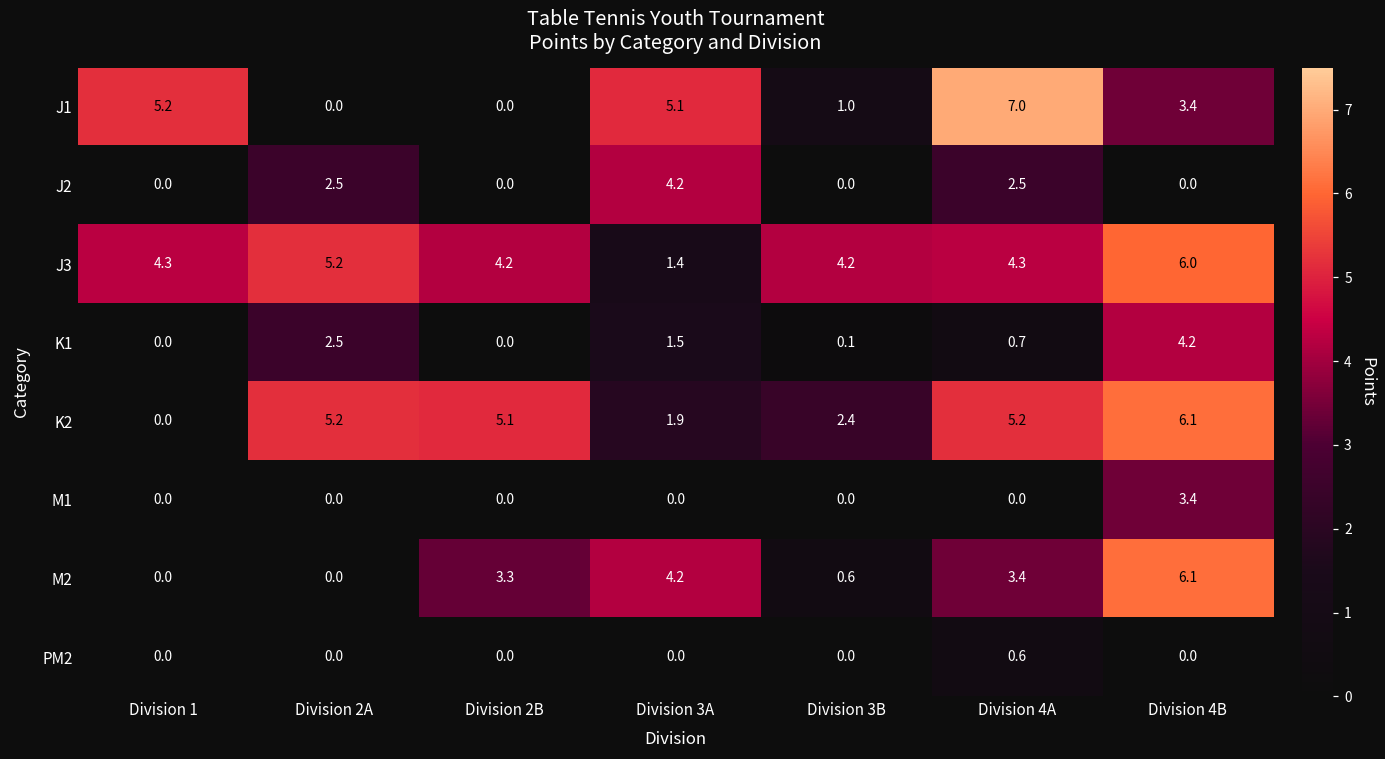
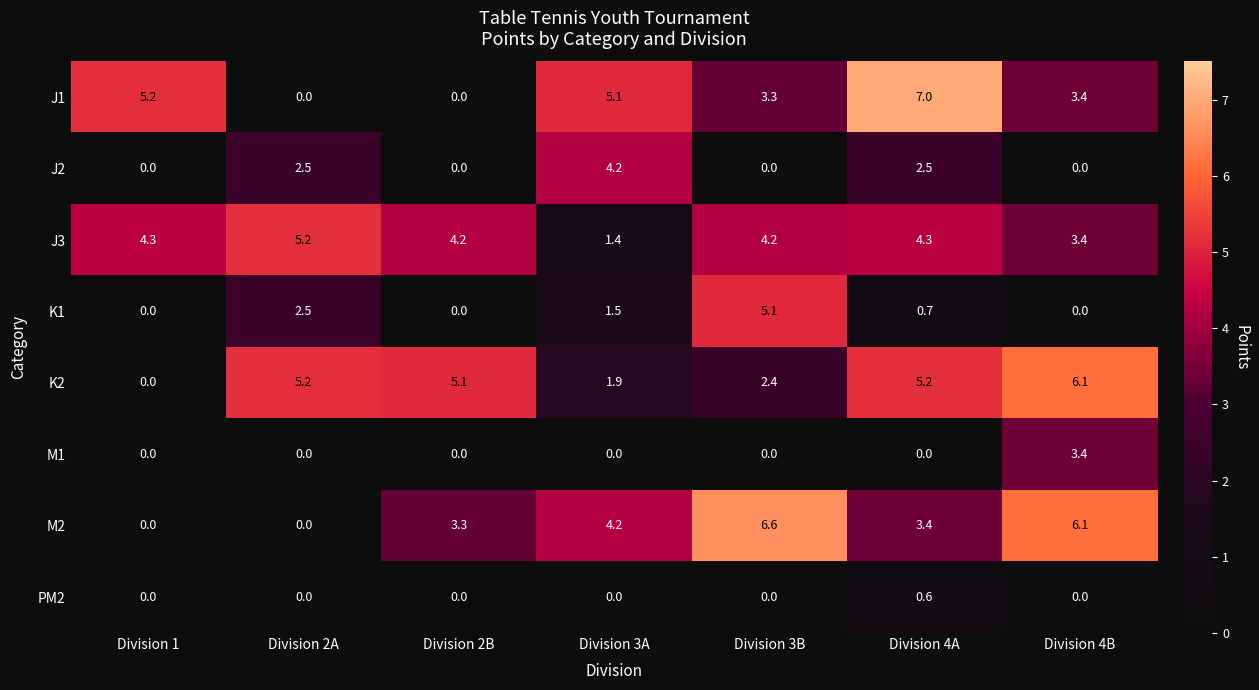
J1, Division 3B: 1.0 -> 3.3
J3, Division 4B: 6.0 -> 3.4
K1, Division 3B: 0.1 -> 5.1
K1, Division 4B: 4.2 -> 0.0
M2, Division 3B: 0.6 -> 6.6
